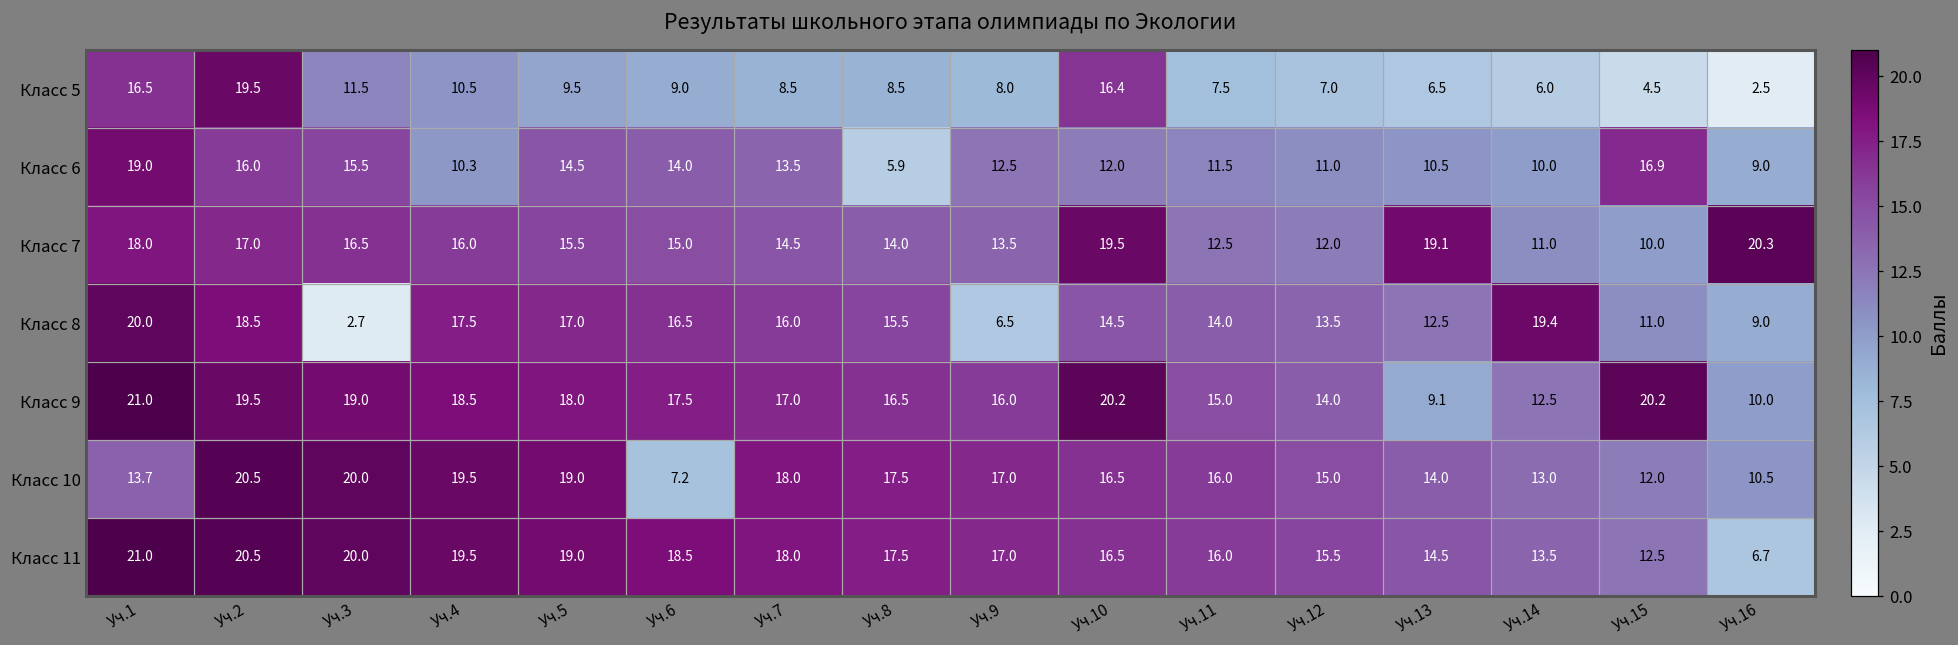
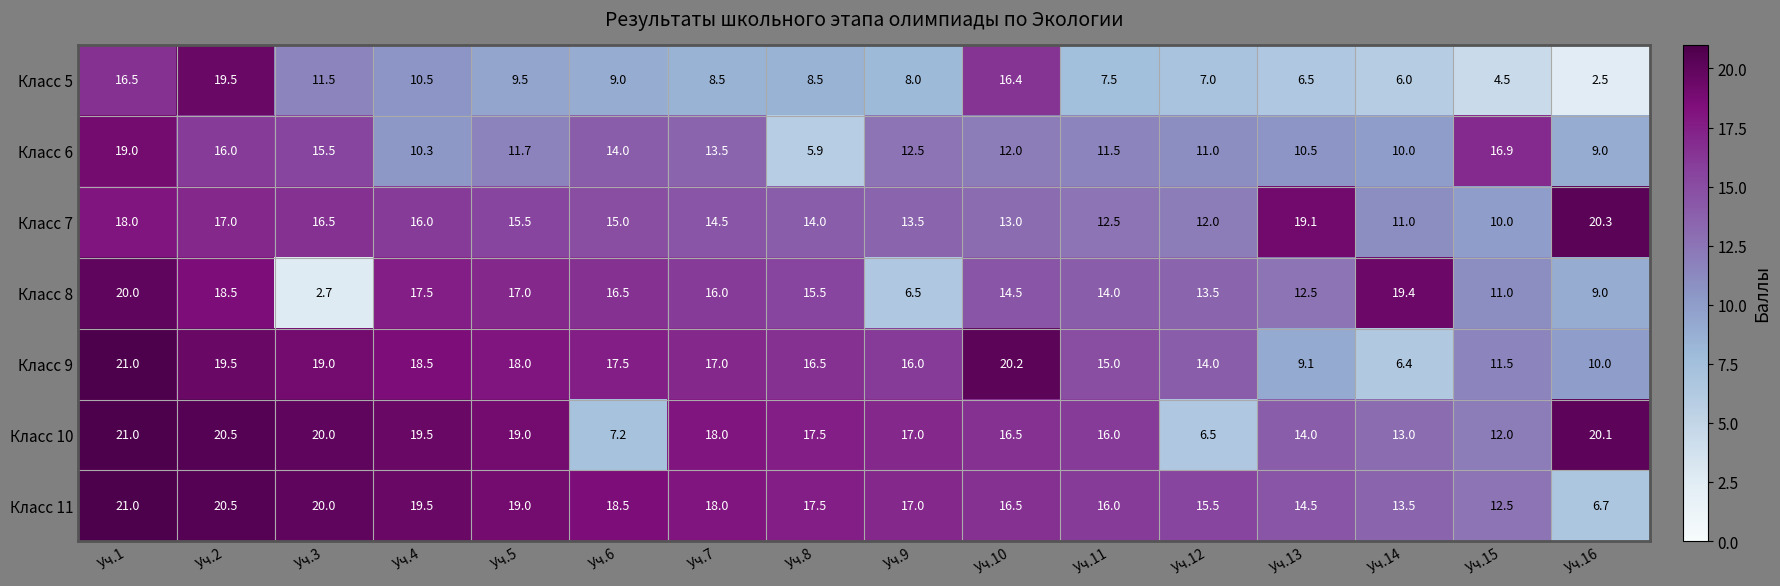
Класс 6, Уч.5: 14.5 -> 11.7
Класс 7, Уч.10: 19.5 -> 13.0
Класс 9, Уч.14: 12.5 -> 6.4
Класс 9, Уч.15: 20.2 -> 11.5
Класс 10, Уч.1: 13.7 -> 21.0
Класс 10, Уч.12: 15.0 -> 6.5
Класс 10, Уч.16: 10.5 -> 20.1
